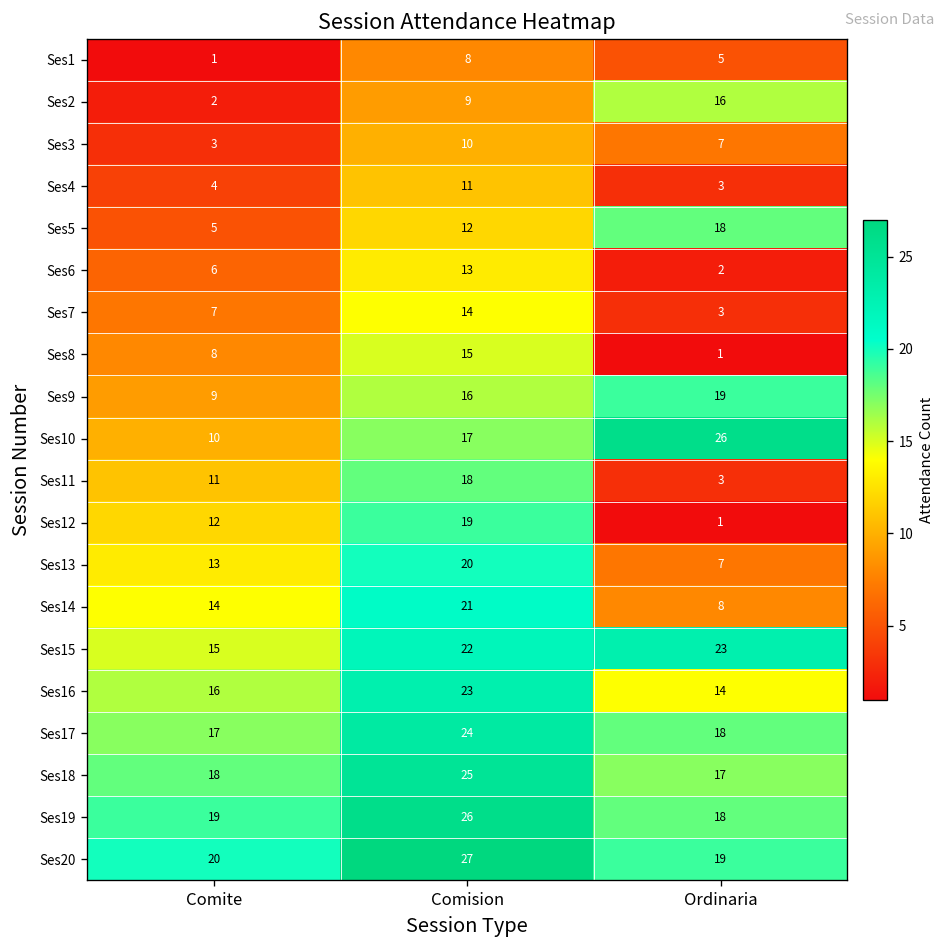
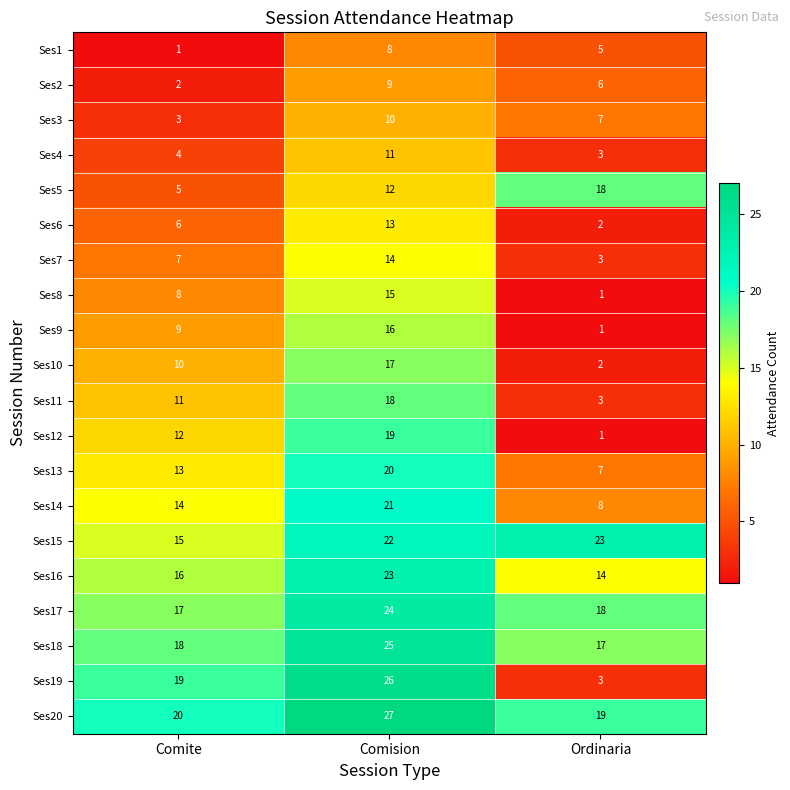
Ses2, Ordinaria: 16 -> 6
Ses9, Ordinaria: 19 -> 1
Ses10, Ordinaria: 26 -> 2
Ses19, Ordinaria: 18 -> 3
